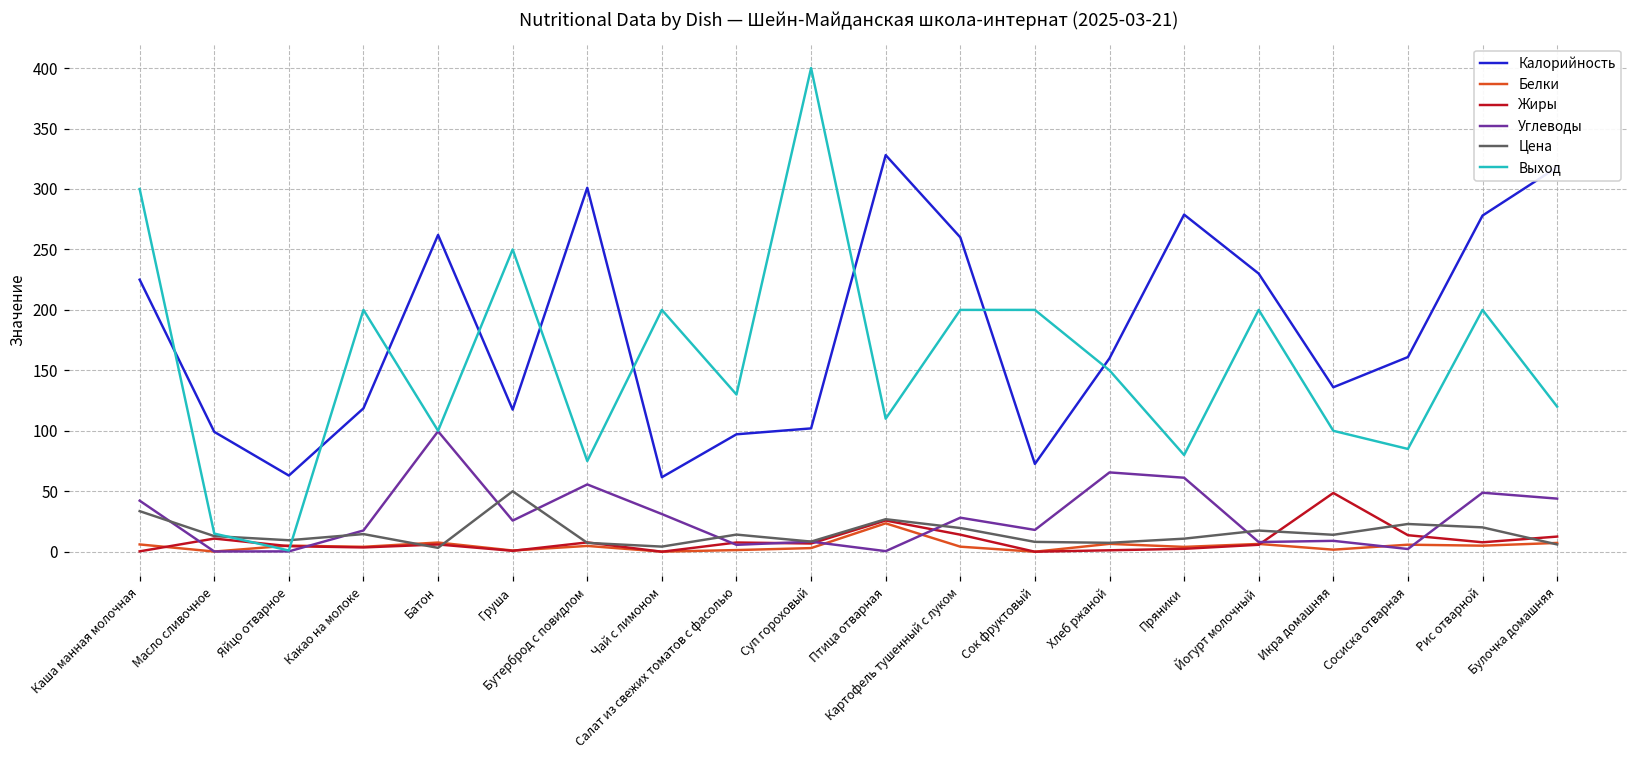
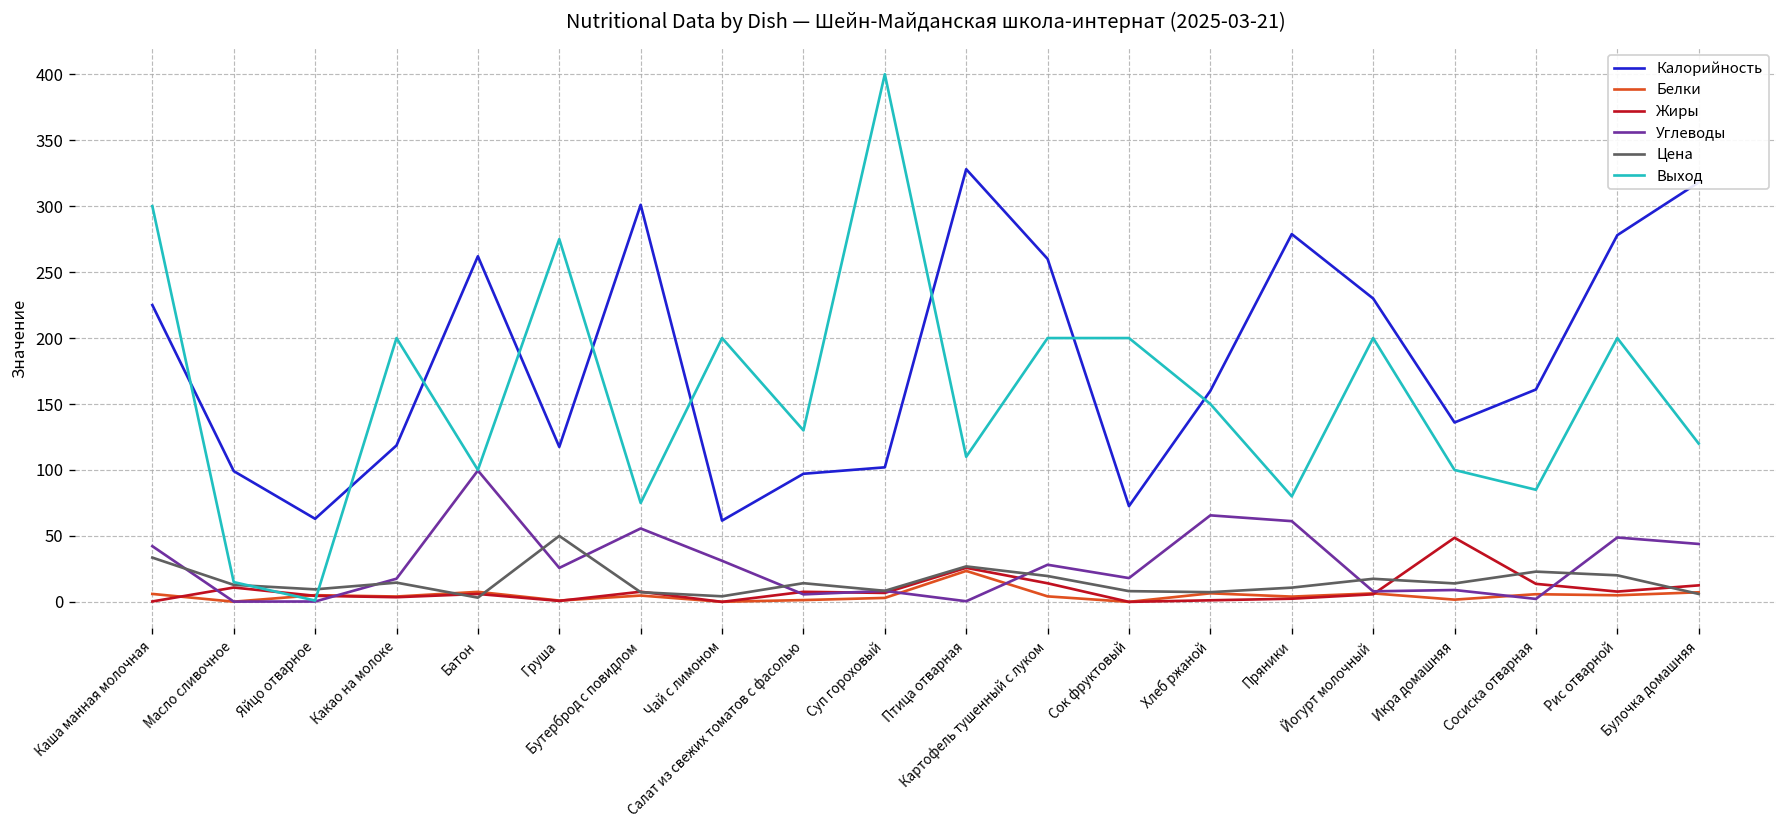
Выход, Груша: 250 -> 275
